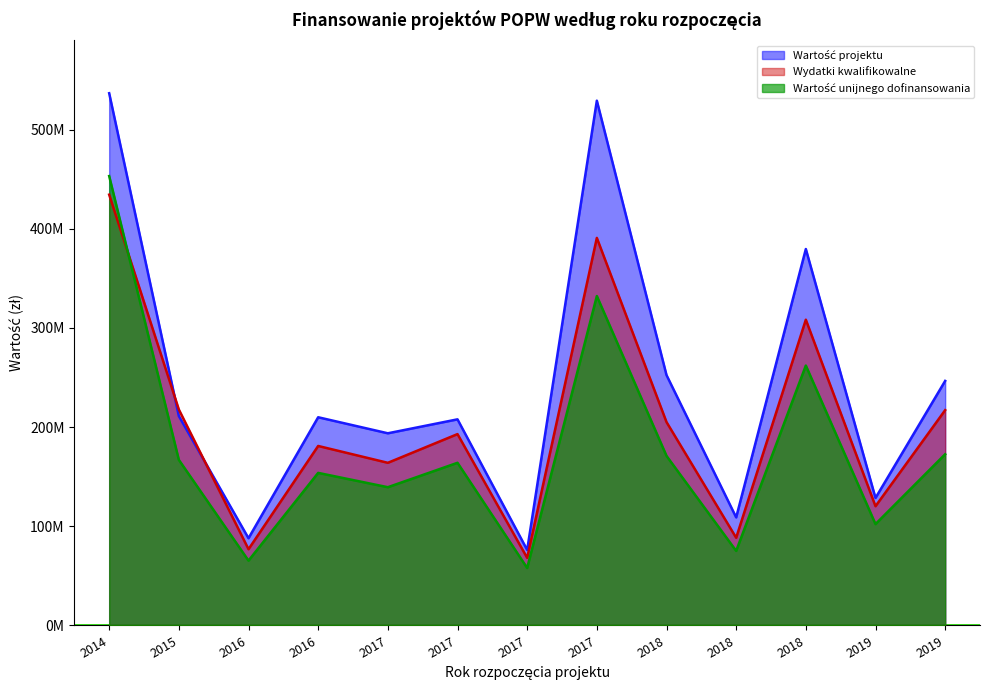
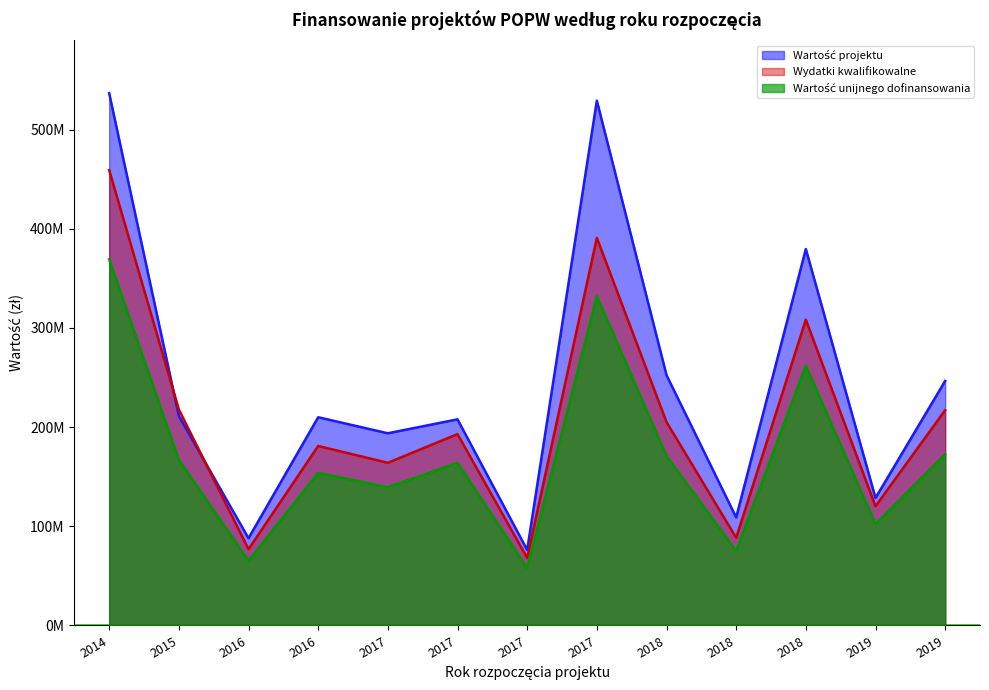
Wydatki kwalifikowalne, 2014: 430000000 -> 460000000
Wartość unijnego dofinansowania, 2014: 450000000 -> 370000000
